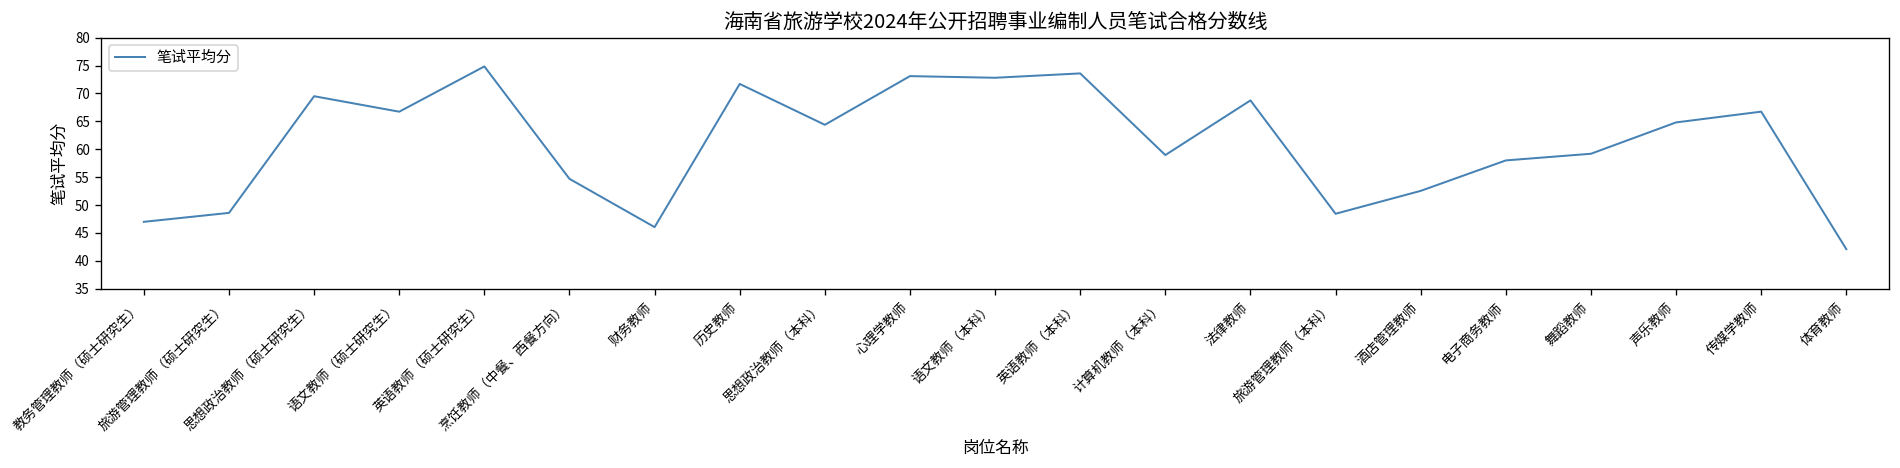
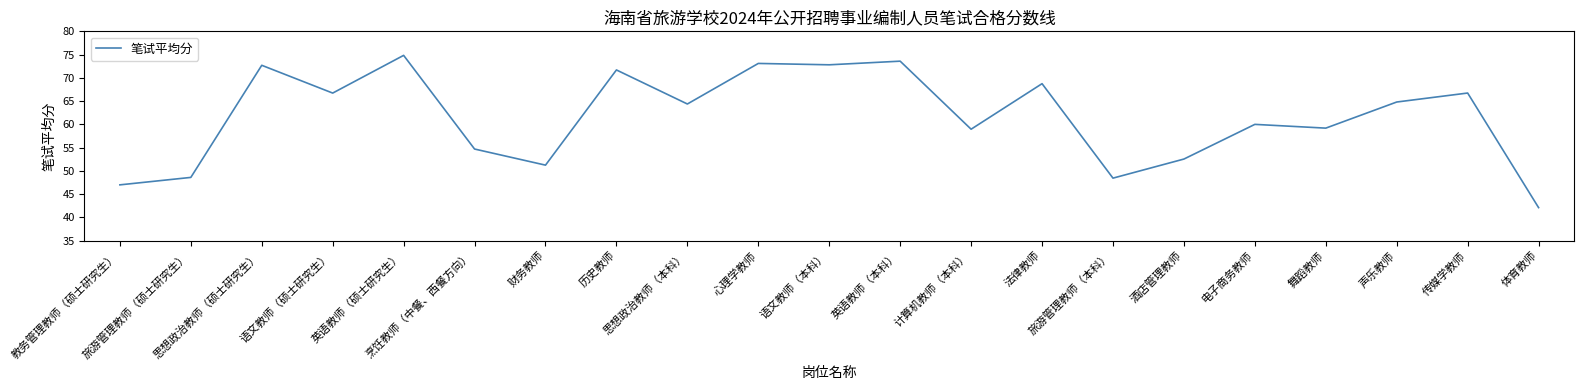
思想政治教师（硕士研究生）: 70 -> 73
财务教师: 46 -> 51
电子商务教师: 58 -> 60
